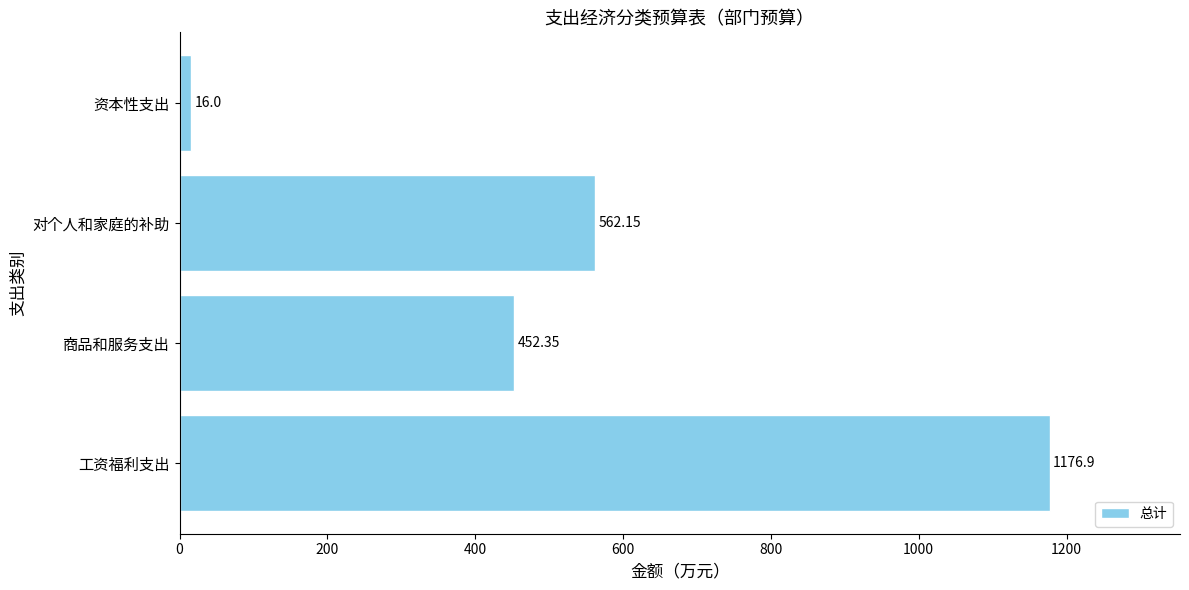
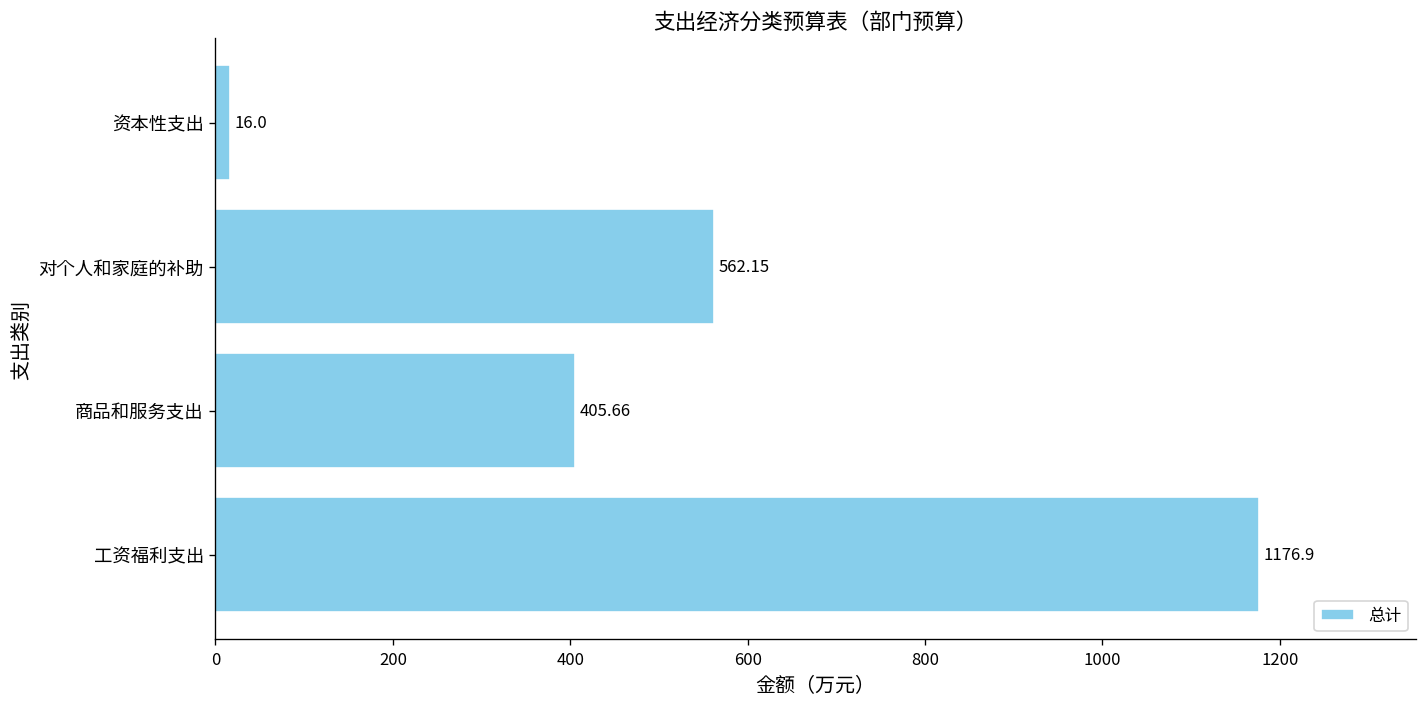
商品和服务支出: 452.35 -> 405.66
